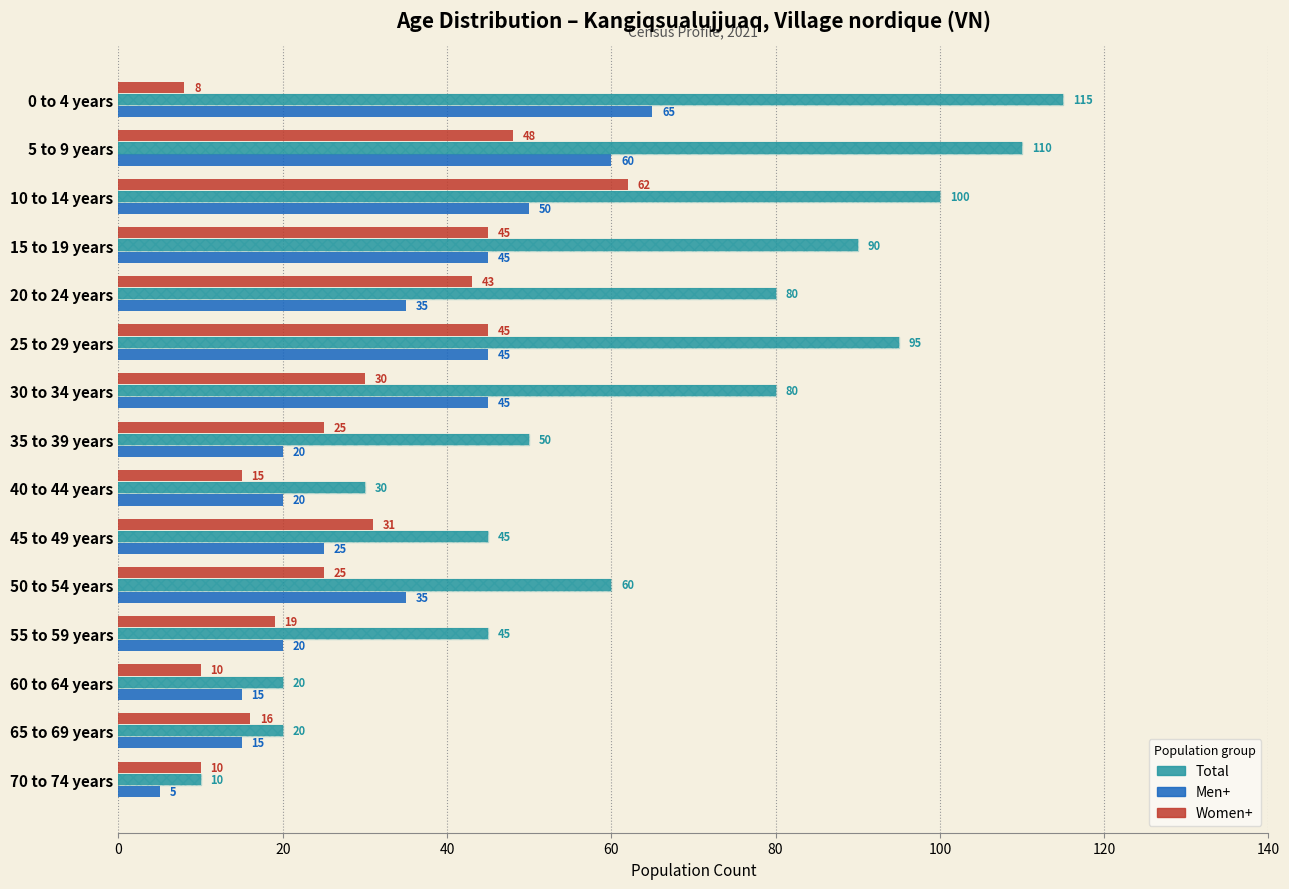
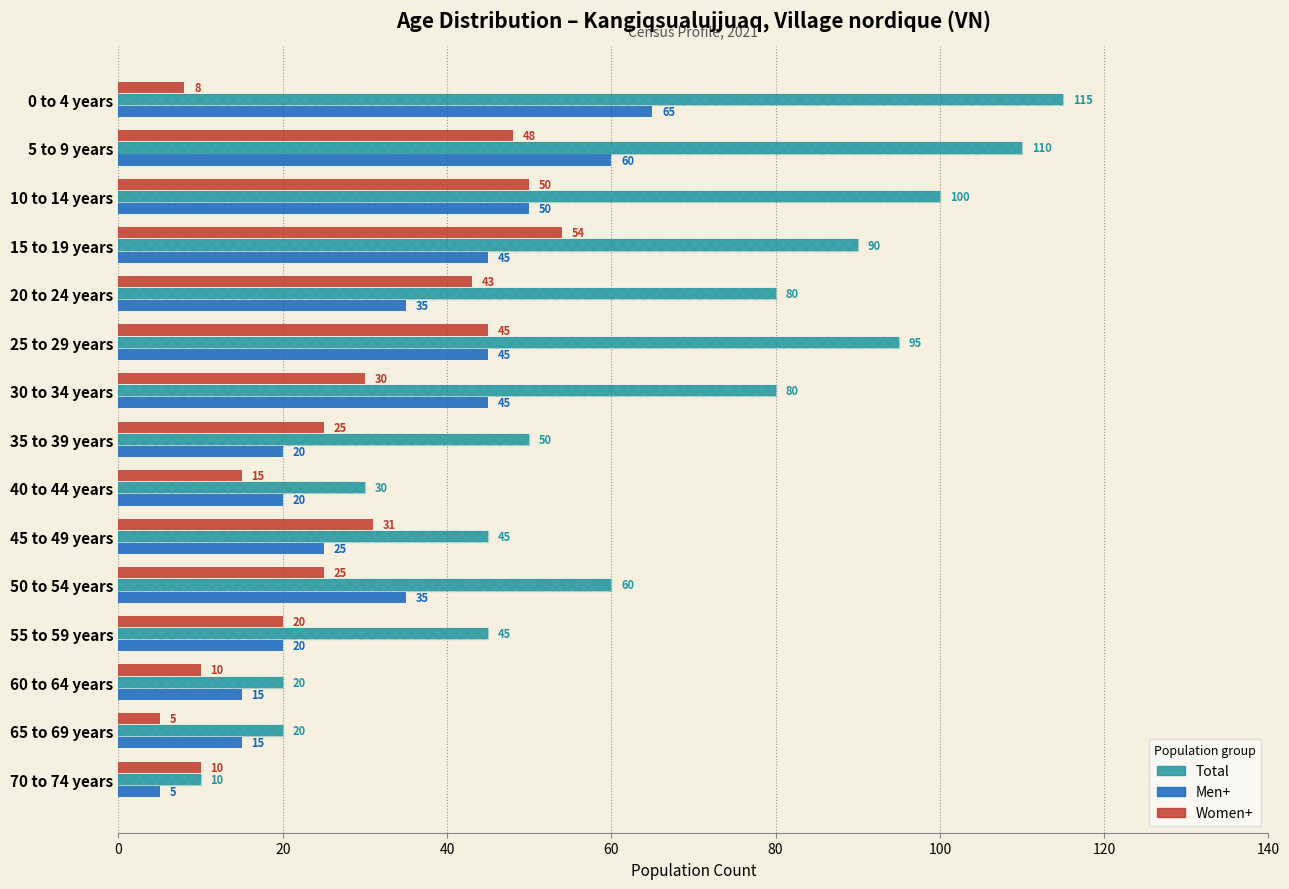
Women+, 10 to 14 years: 62 -> 50
Women+, 15 to 19 years: 45 -> 54
Women+, 55 to 59 years: 19 -> 20
Women+, 65 to 69 years: 16 -> 5
